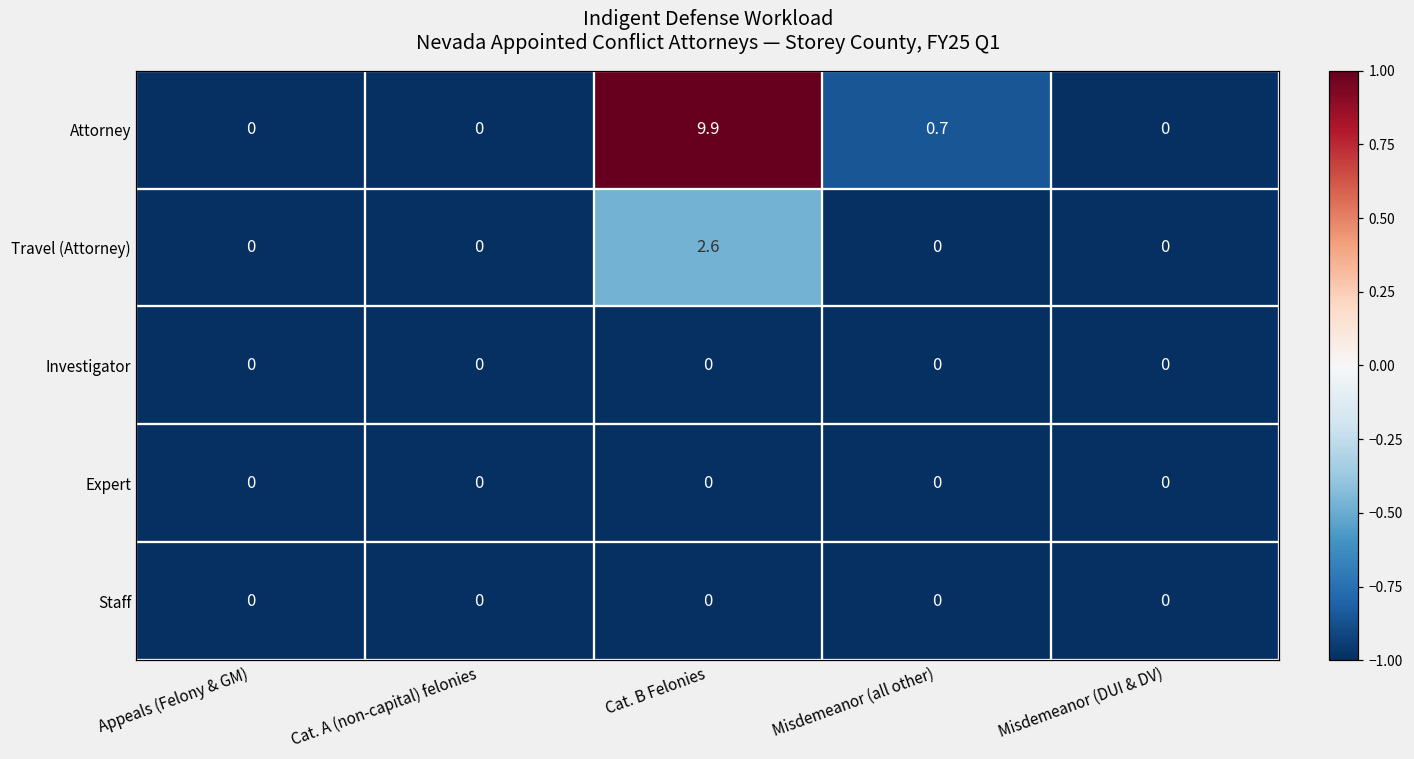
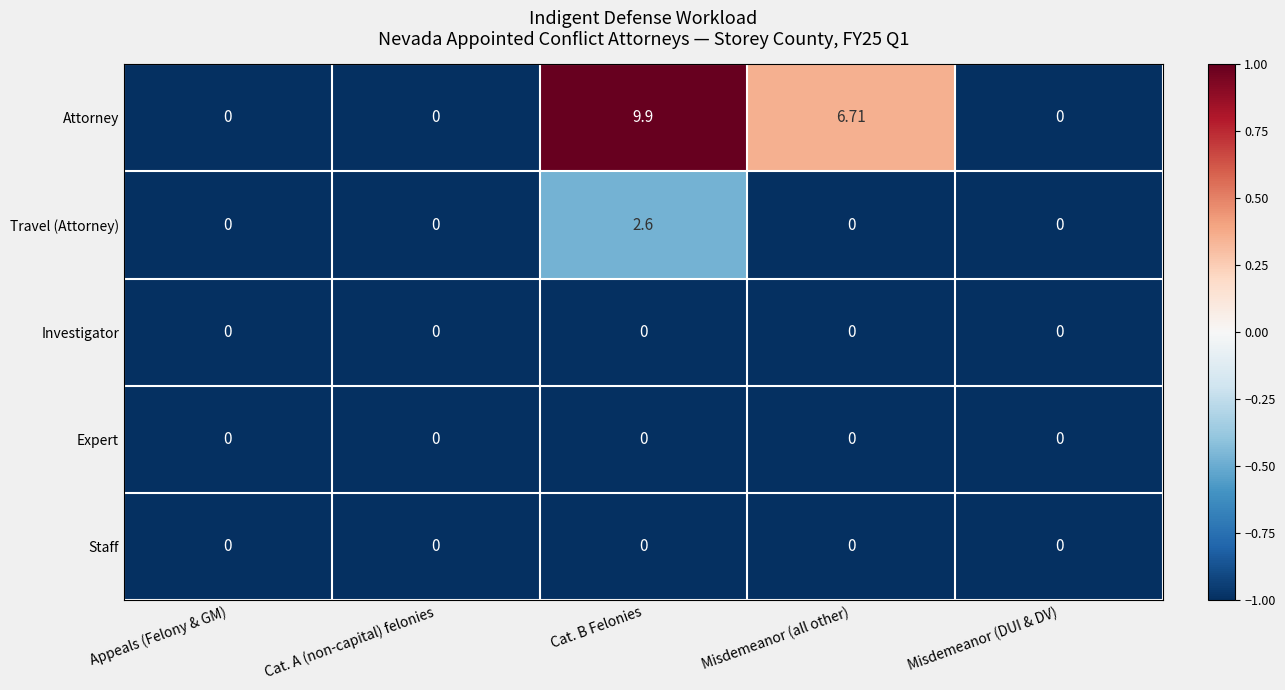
Attorney, Misdemeanor (all other): 0.7 -> 6.71
